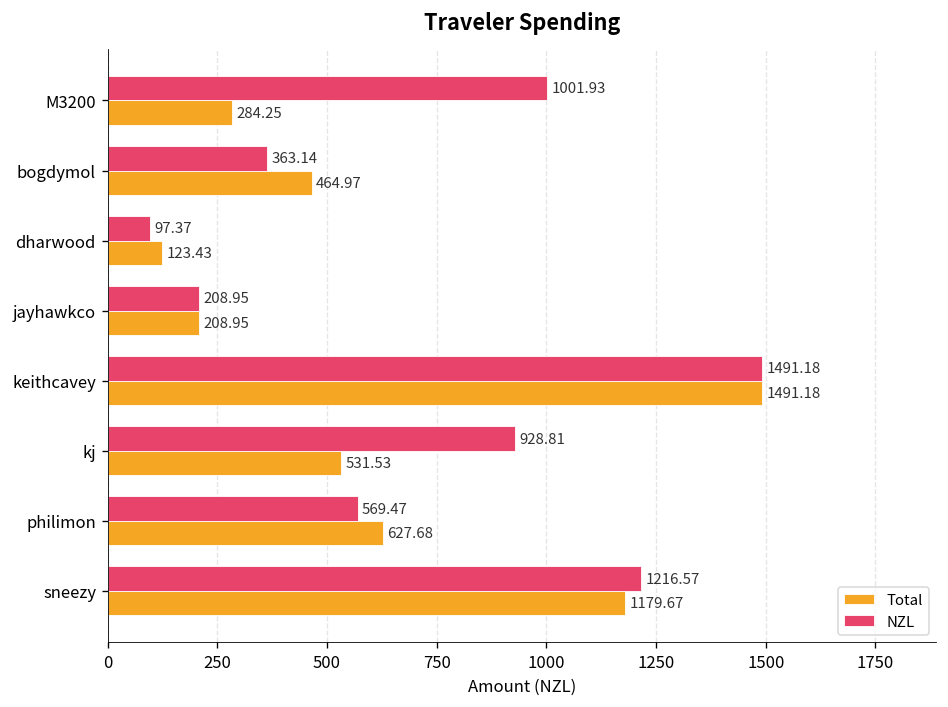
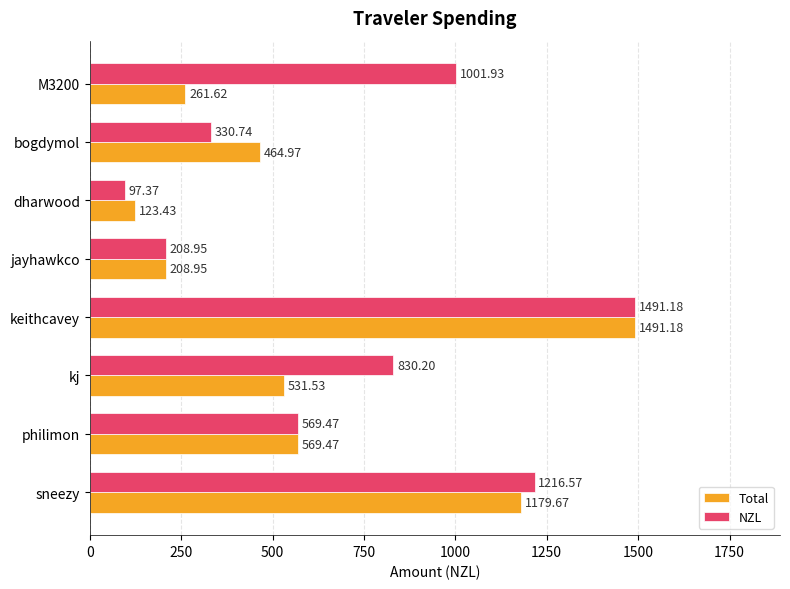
Total, M3200: 284.25 -> 261.62
NZL, bogdymol: 363.14 -> 330.74
NZL, kj: 928.81 -> 830.20
Total, philimon: 627.68 -> 569.47
